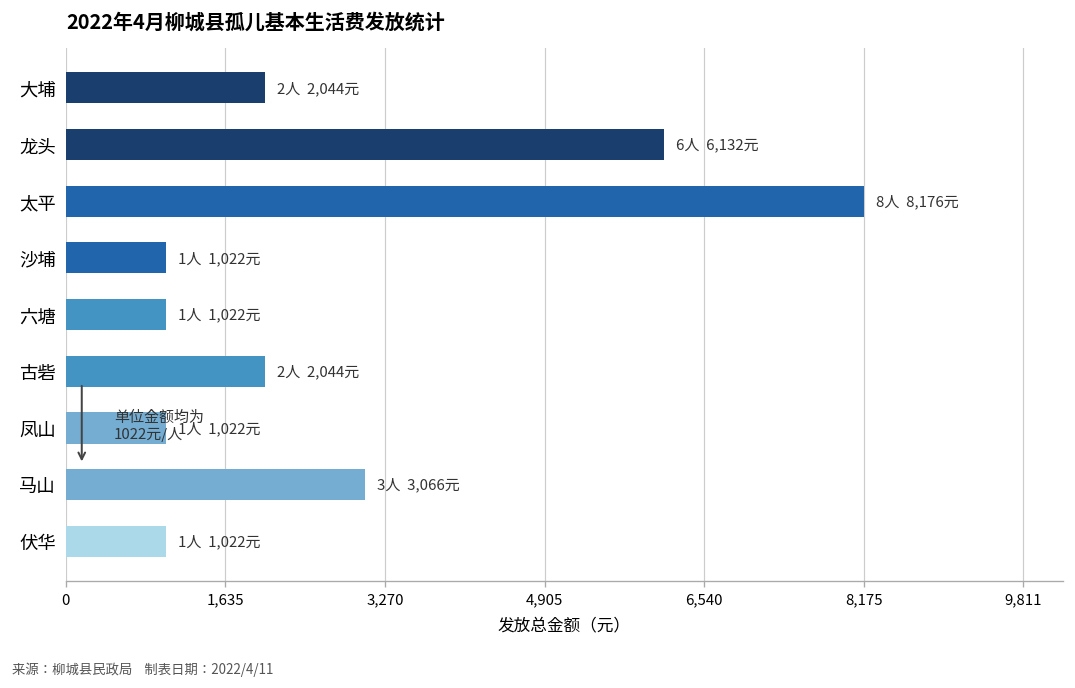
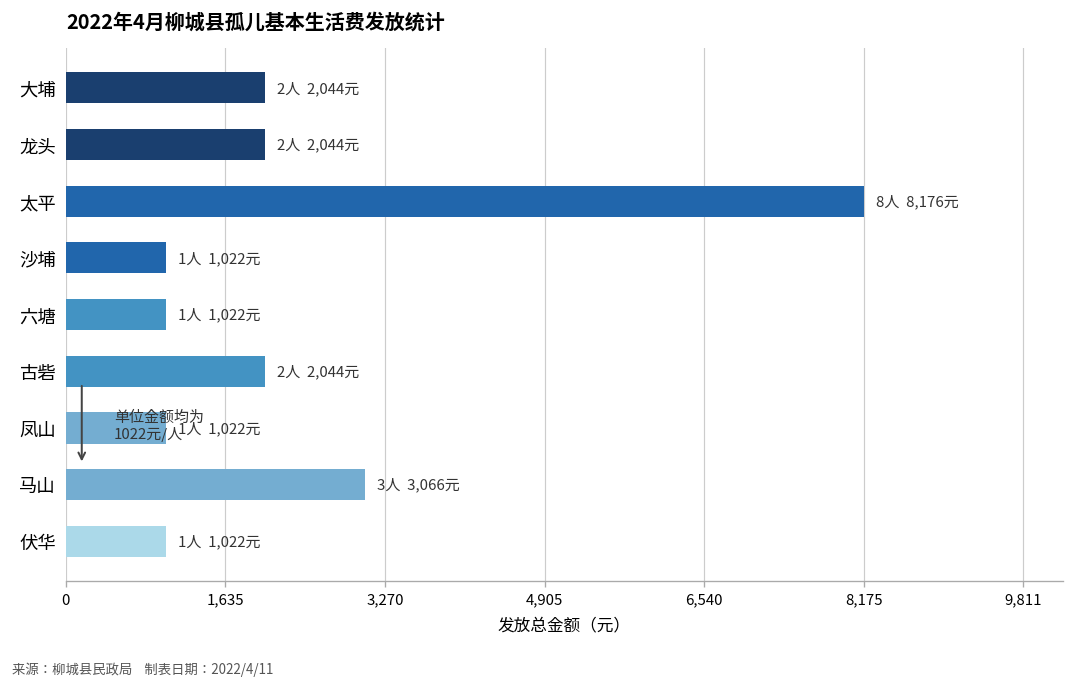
龙头: 6人 6,132元 -> 2人 2,044元
